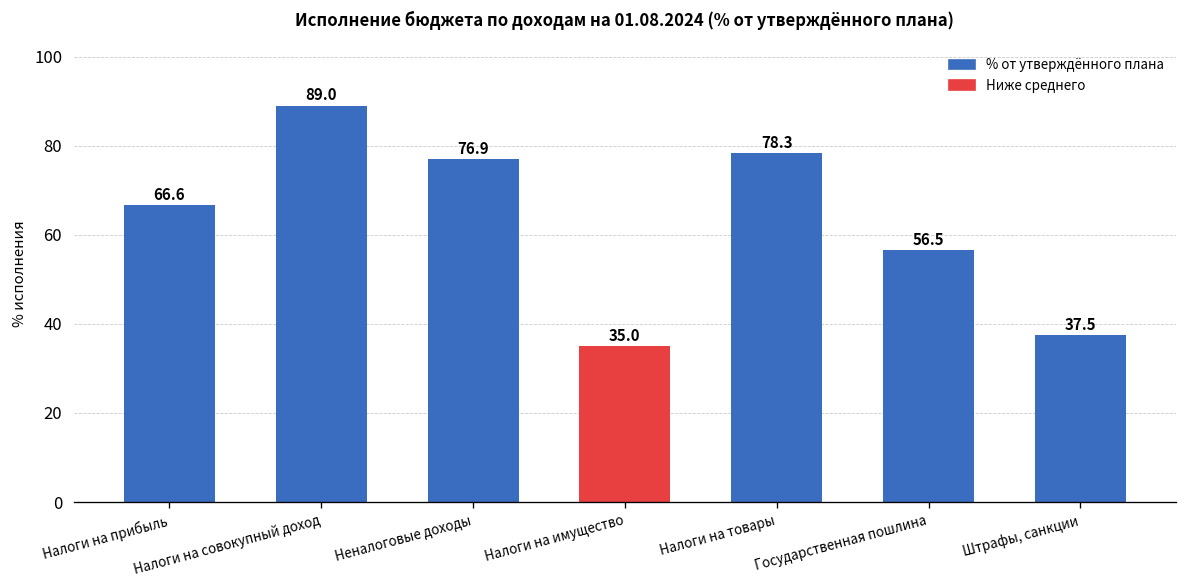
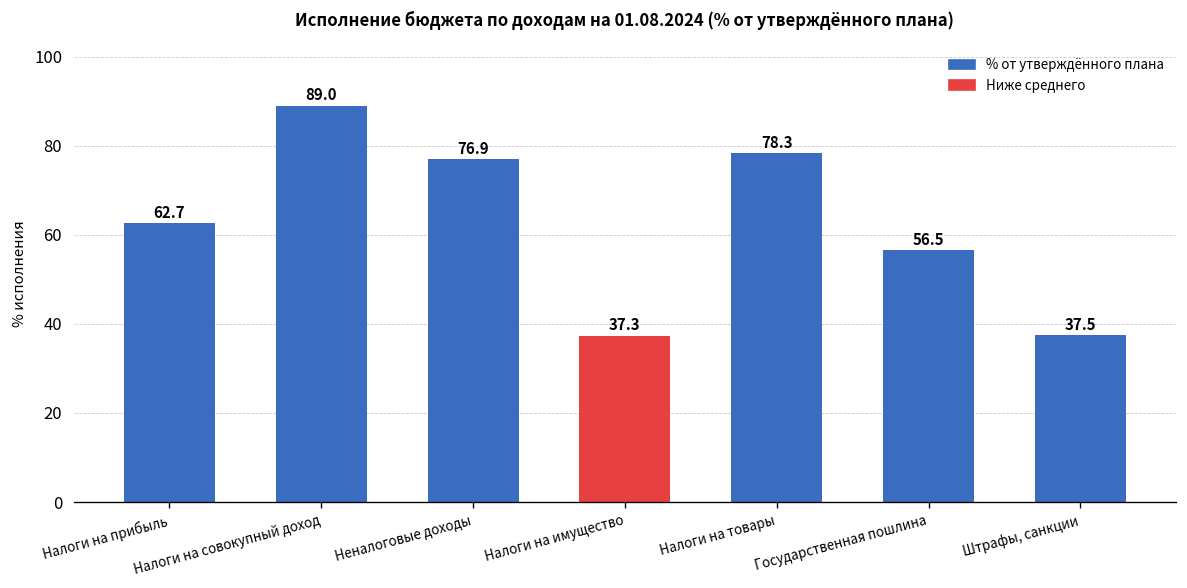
Налоги на прибыль: 66.6 -> 62.7
Налоги на имущество: 35.0 -> 37.3
